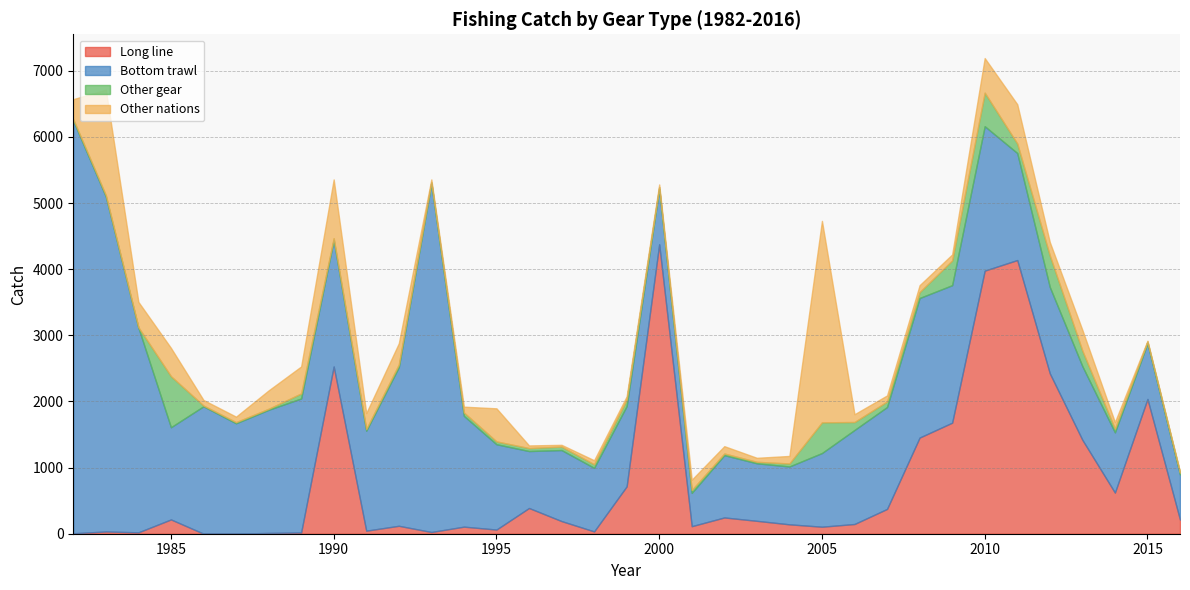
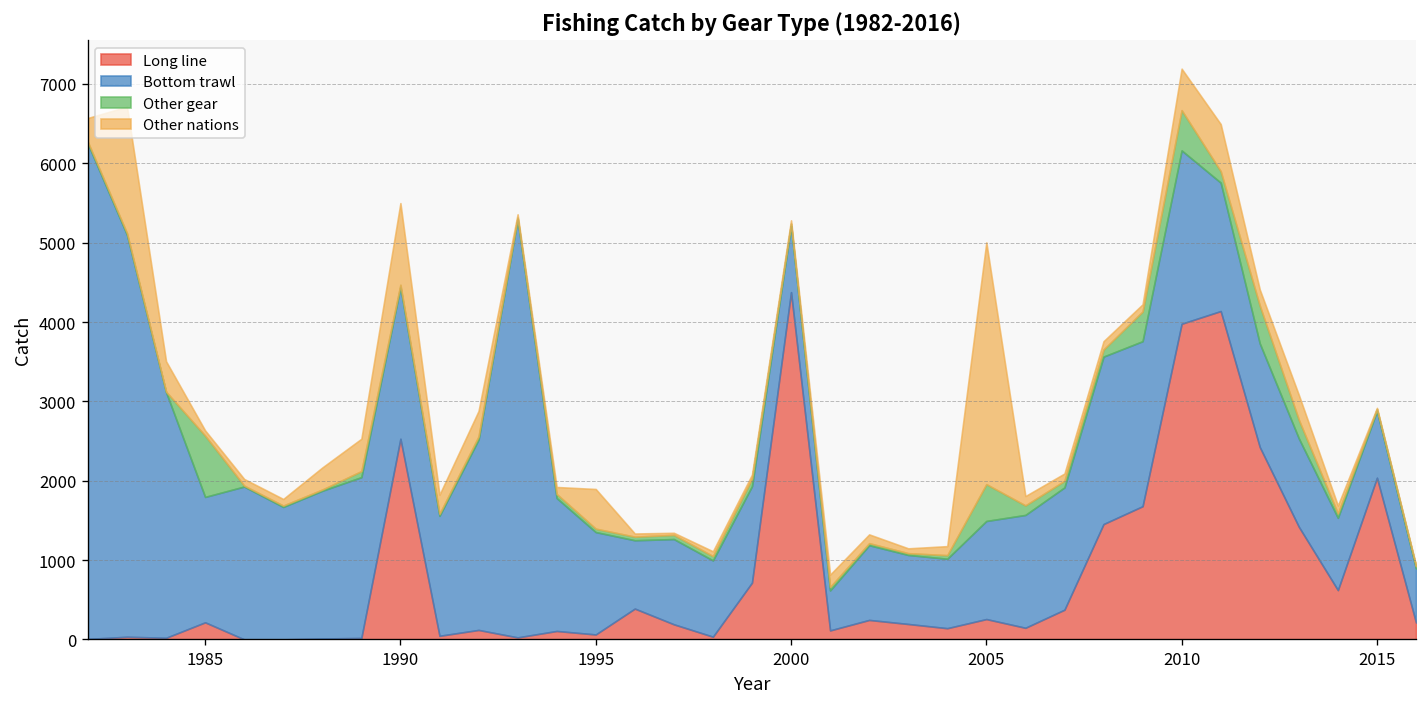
Bottom trawl, 1985: 1400 -> 1600
Other nations, 1985: 400 -> 100
Other nations, 1990: 900 -> 1000
Long line, 2005: 100 -> 300
Bottom trawl, 2005: 1100 -> 1200
